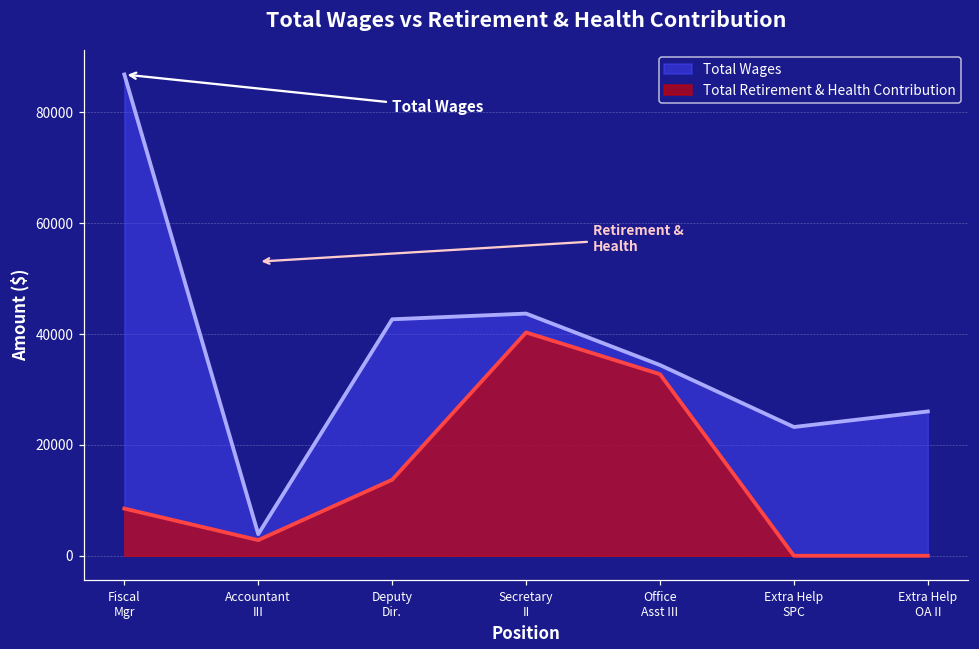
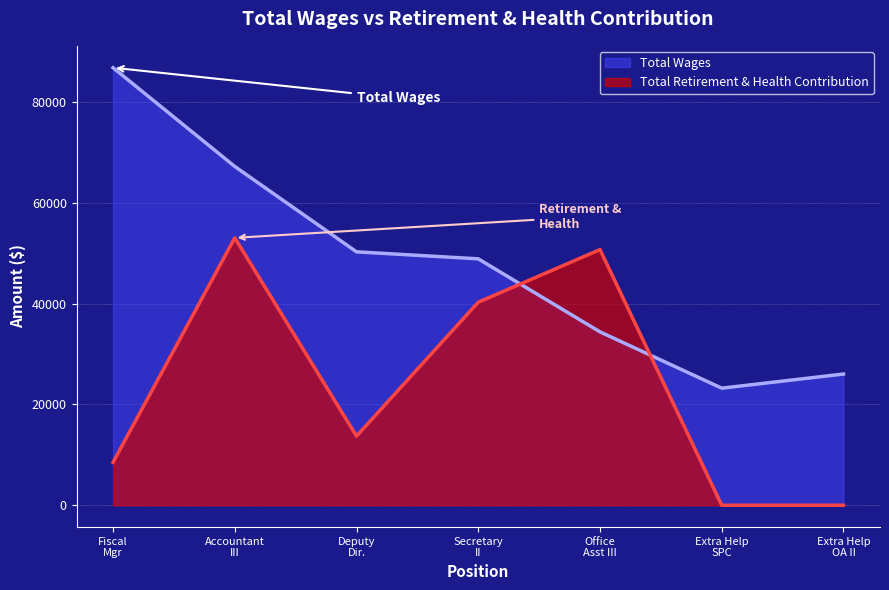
Total Wages, Accountant III: 4000 -> 67000
Total Retirement & Health Contribution, Accountant III: 3000 -> 53000
Total Wages, Deputy Dir.: 43000 -> 50000
Total Wages, Secretary II: 44000 -> 49000
Total Retirement & Health Contribution, Office Asst III: 33000 -> 51000
